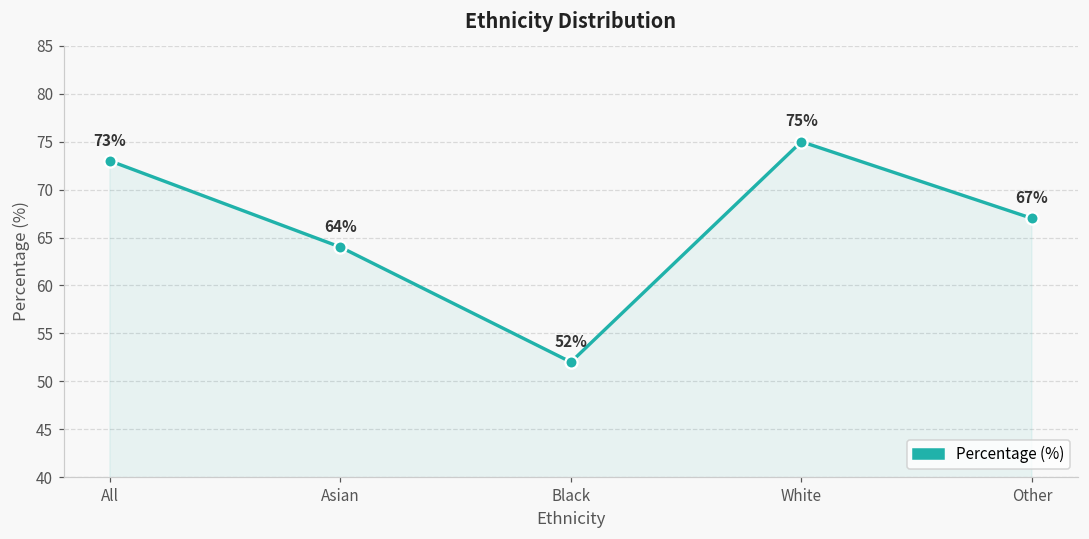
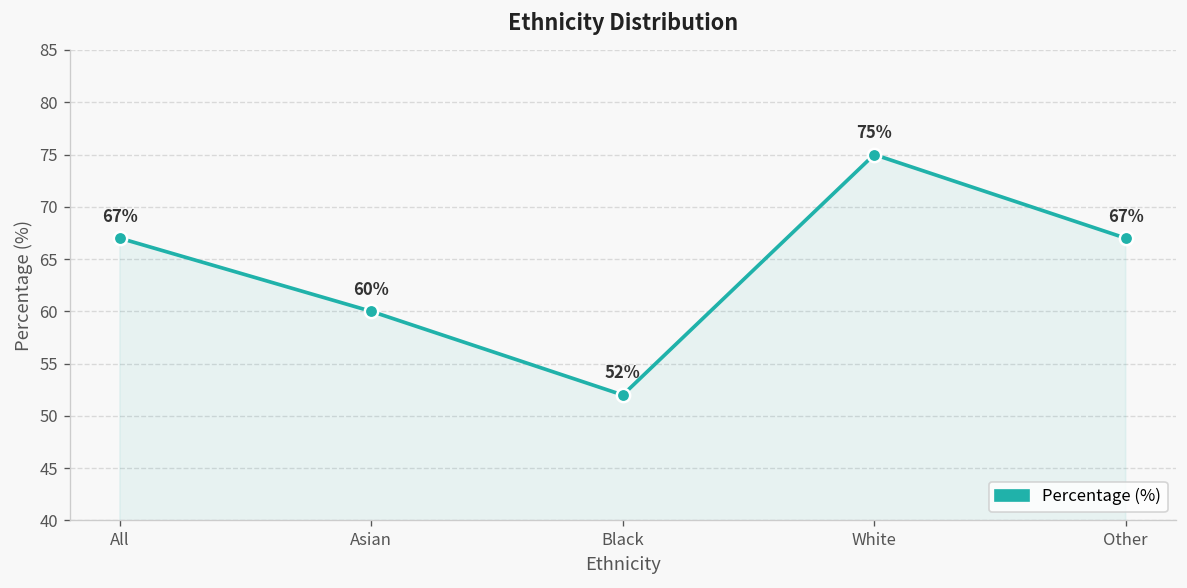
All: 73% -> 67%
Asian: 64% -> 60%
